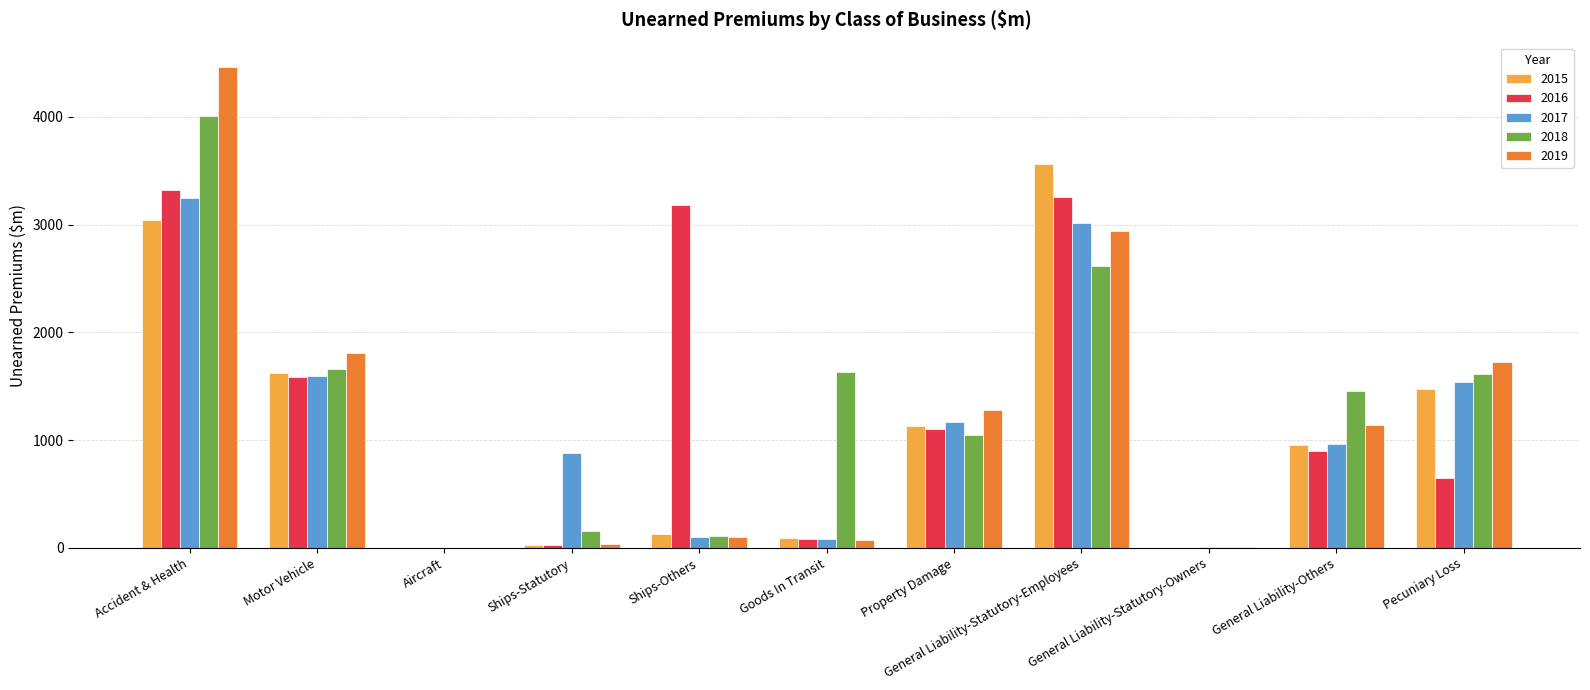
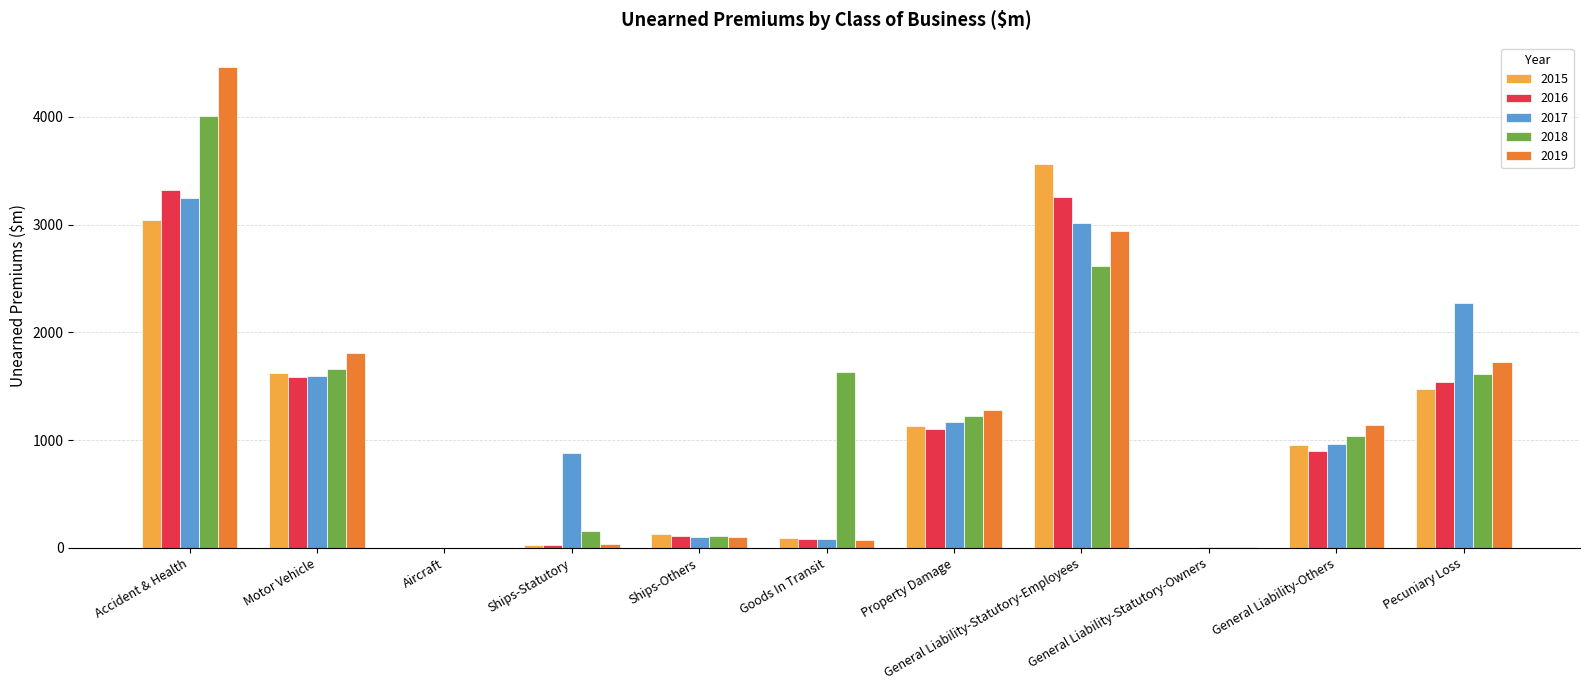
2016, Ships-Others: 3180 -> 110
2018, Property Damage: 1050 -> 1230
2018, General Liability-Others: 1460 -> 1040
2016, Pecuniary Loss: 650 -> 1540
2017, Pecuniary Loss: 1540 -> 2270
